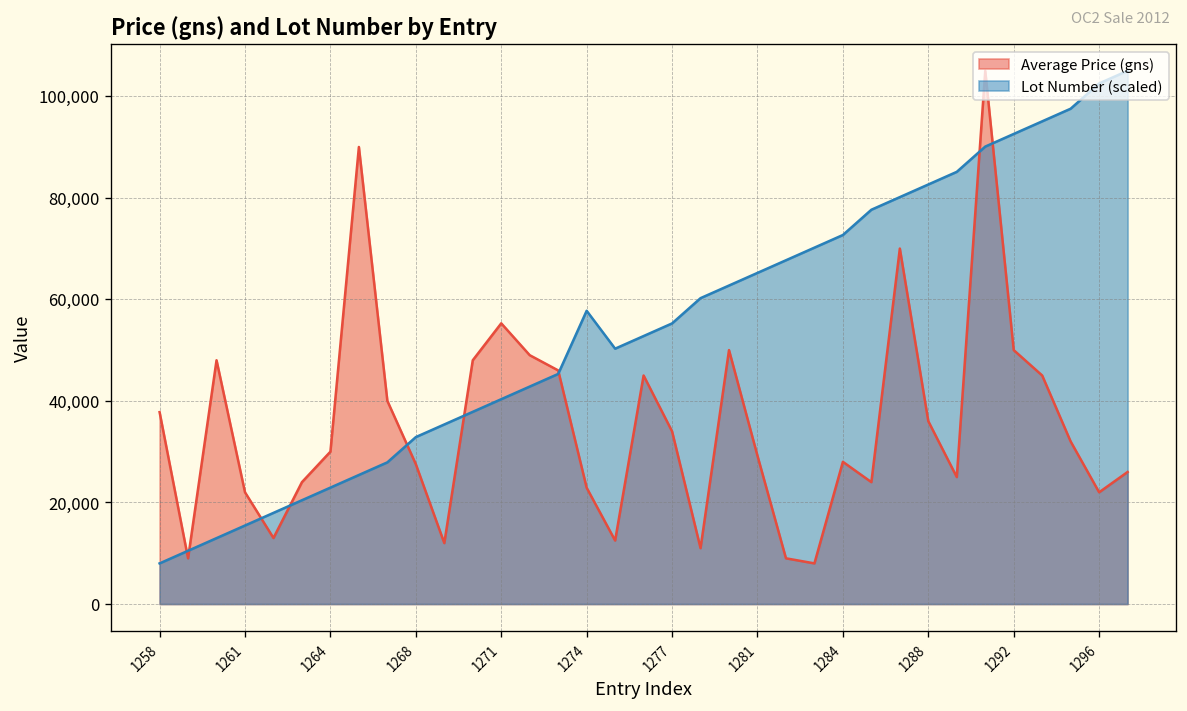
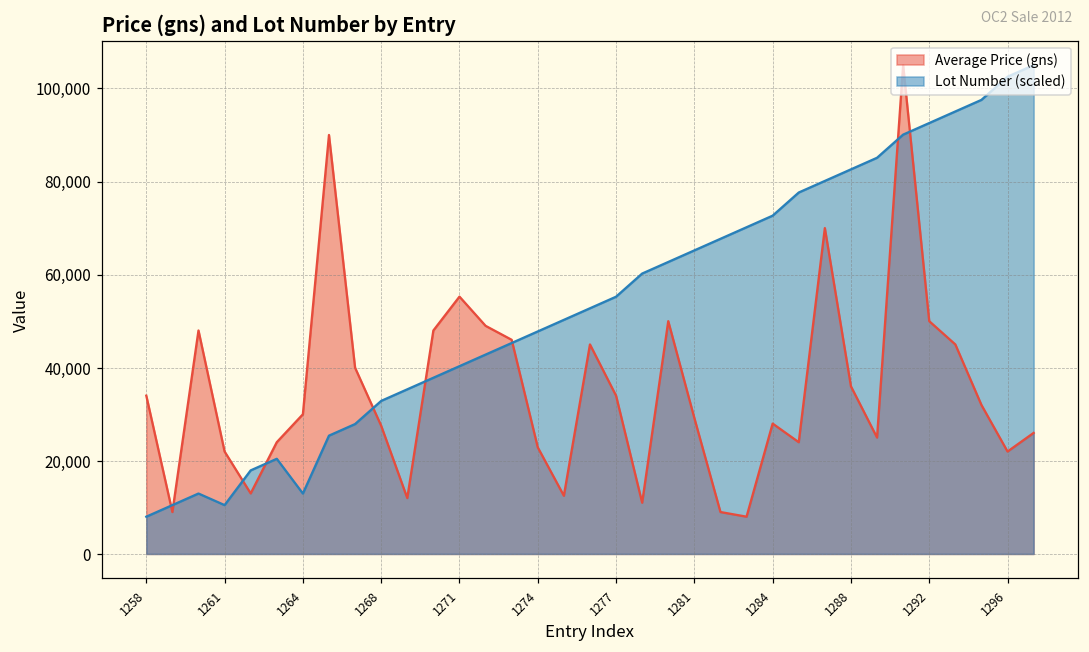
Average Price (gns), 1258: 38,000 -> 34,000
Lot Number (scaled), 1261: 15,000 -> 10,000
Lot Number (scaled), 1264: 23,000 -> 13,000
Lot Number (scaled), 1274: 58,000 -> 48,000
